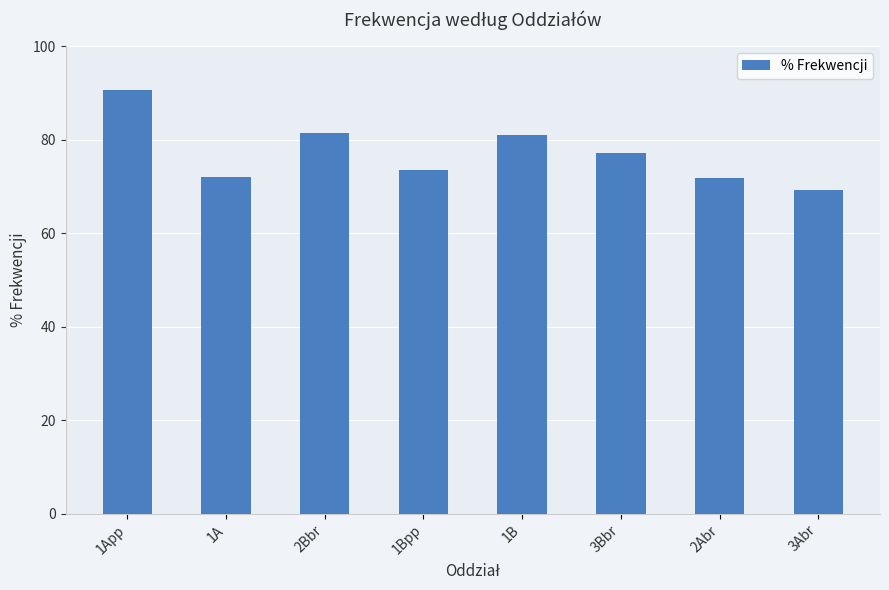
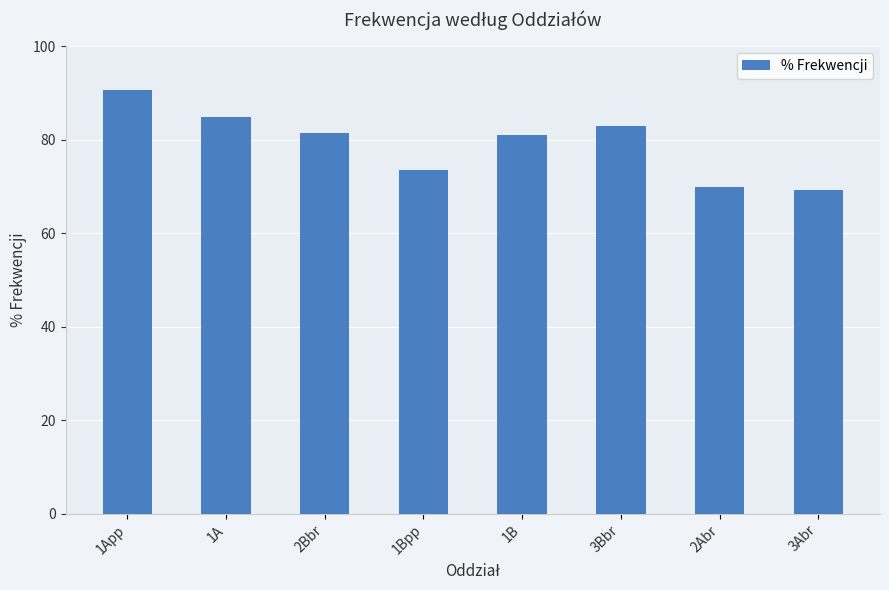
1A: 72 -> 85
3Bbr: 77 -> 83
2Abr: 72 -> 70
